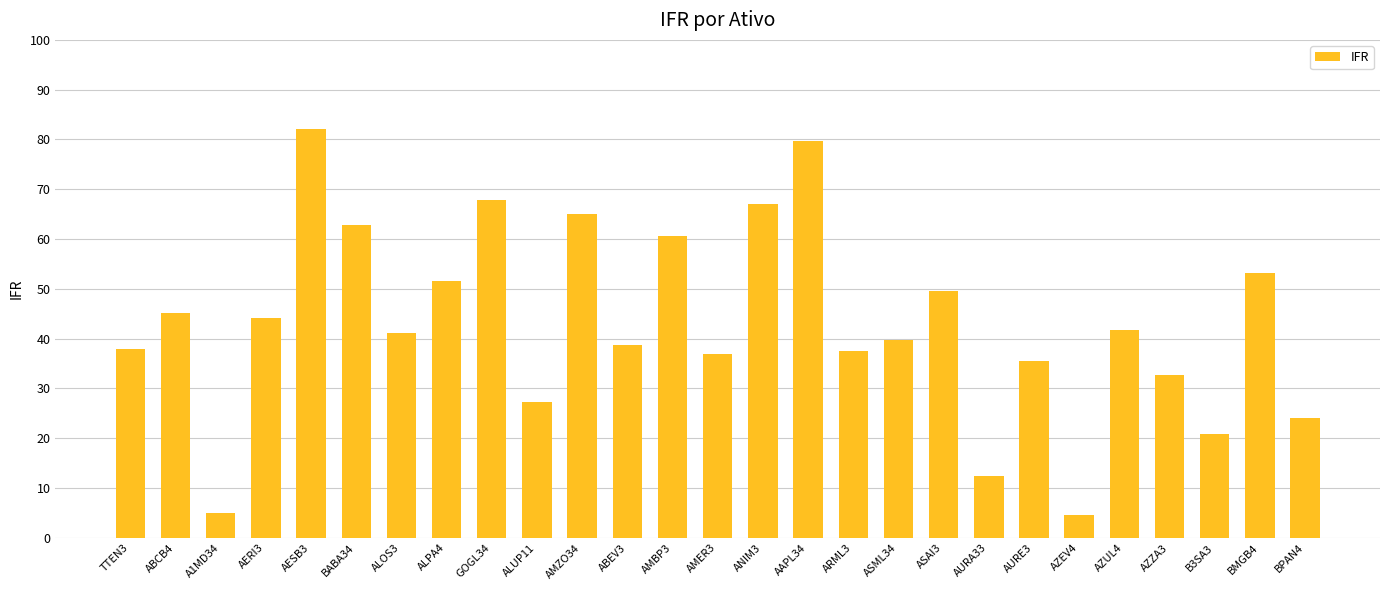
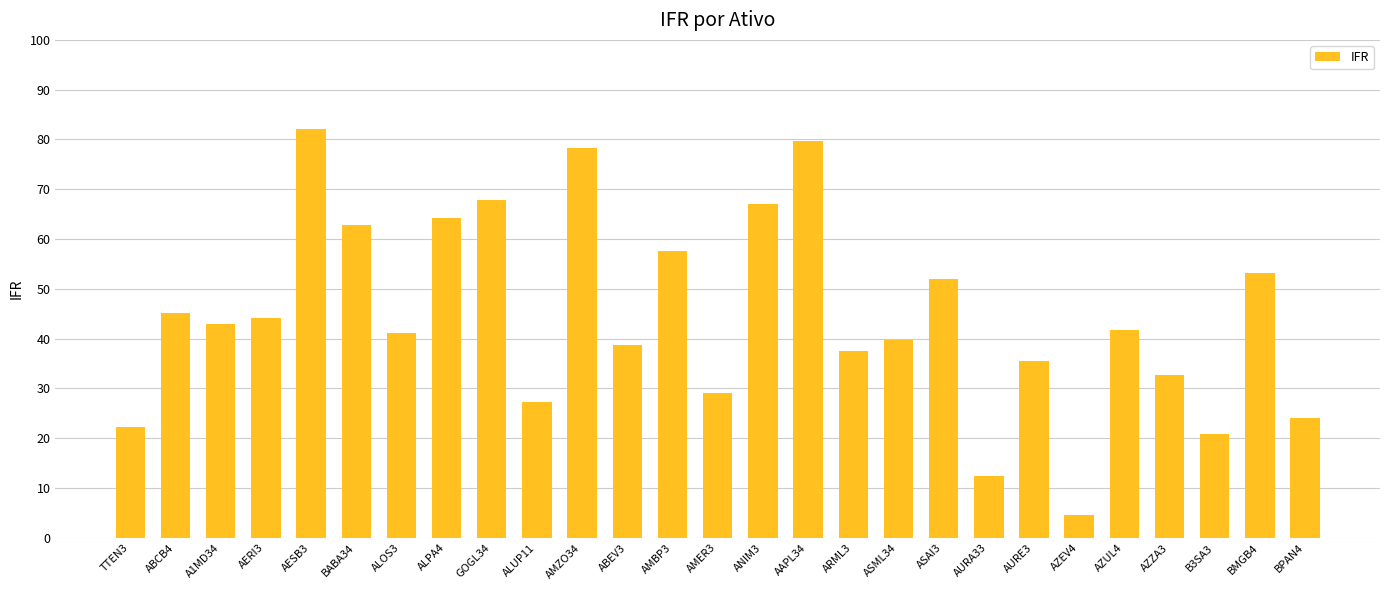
TTEN3: 38 -> 22
A1MD34: 5 -> 43
ALPA4: 52 -> 64
AMZO34: 65 -> 78
AMBP3: 61 -> 58
AMER3: 37 -> 29
ASAI3: 50 -> 52
